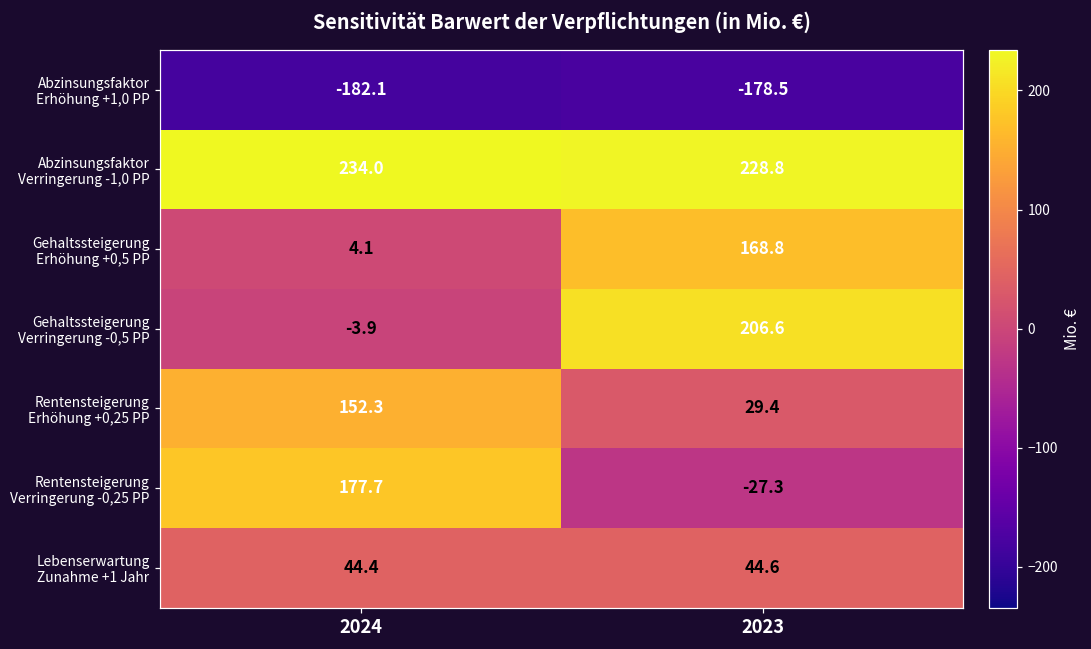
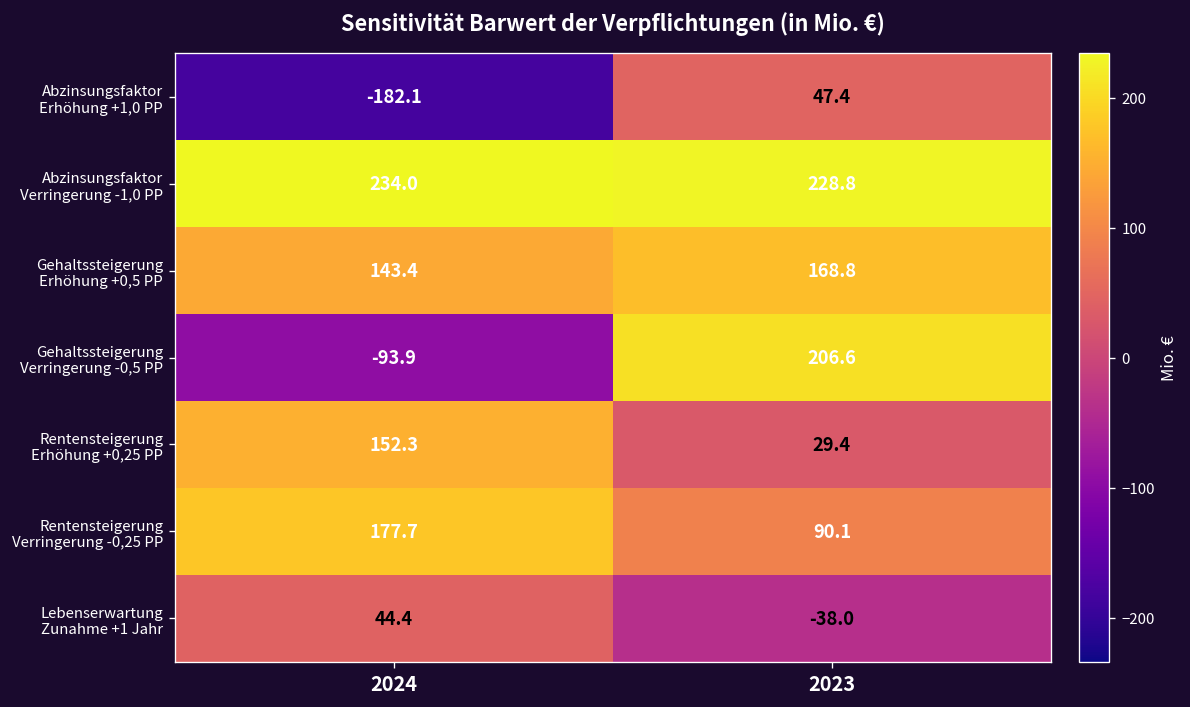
Abzinsungsfaktor Erhöhung +1,0 PP, 2023: -178.5 -> 47.4
Gehaltssteigerung Erhöhung +0,5 PP, 2024: 4.1 -> 143.4
Gehaltssteigerung Verringerung -0,5 PP, 2024: -3.9 -> -93.9
Rentensteigerung Verringerung -0,25 PP, 2023: -27.3 -> 90.1
Lebenserwartung Zunahme +1 Jahr, 2023: 44.6 -> -38.0
